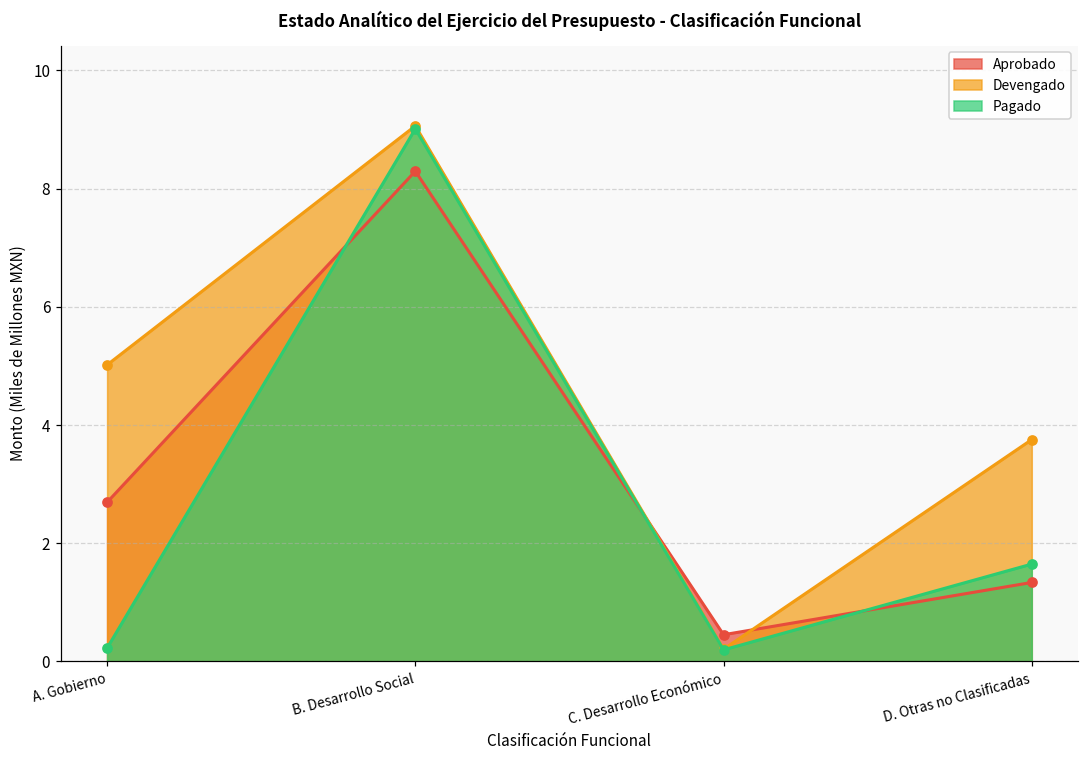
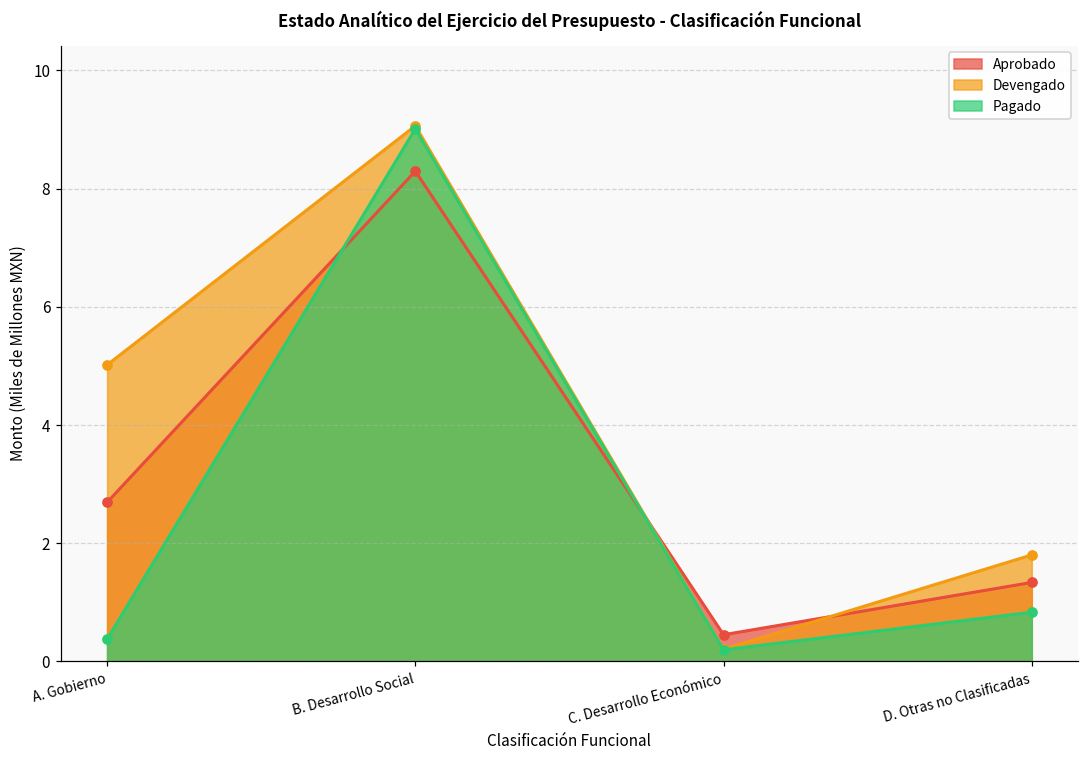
Pagado, A. Gobierno: 0.2 -> 0.4
Devengado, D. Otras no Clasificadas: 3.8 -> 1.8
Pagado, D. Otras no Clasificadas: 1.6 -> 0.8
